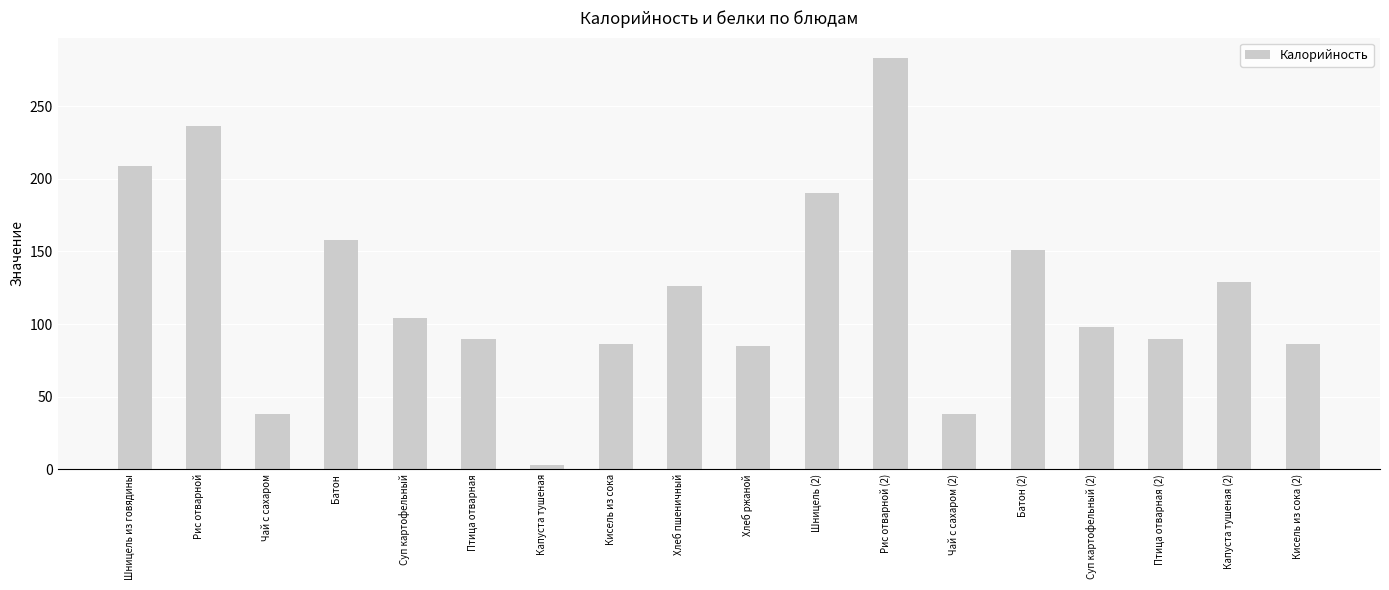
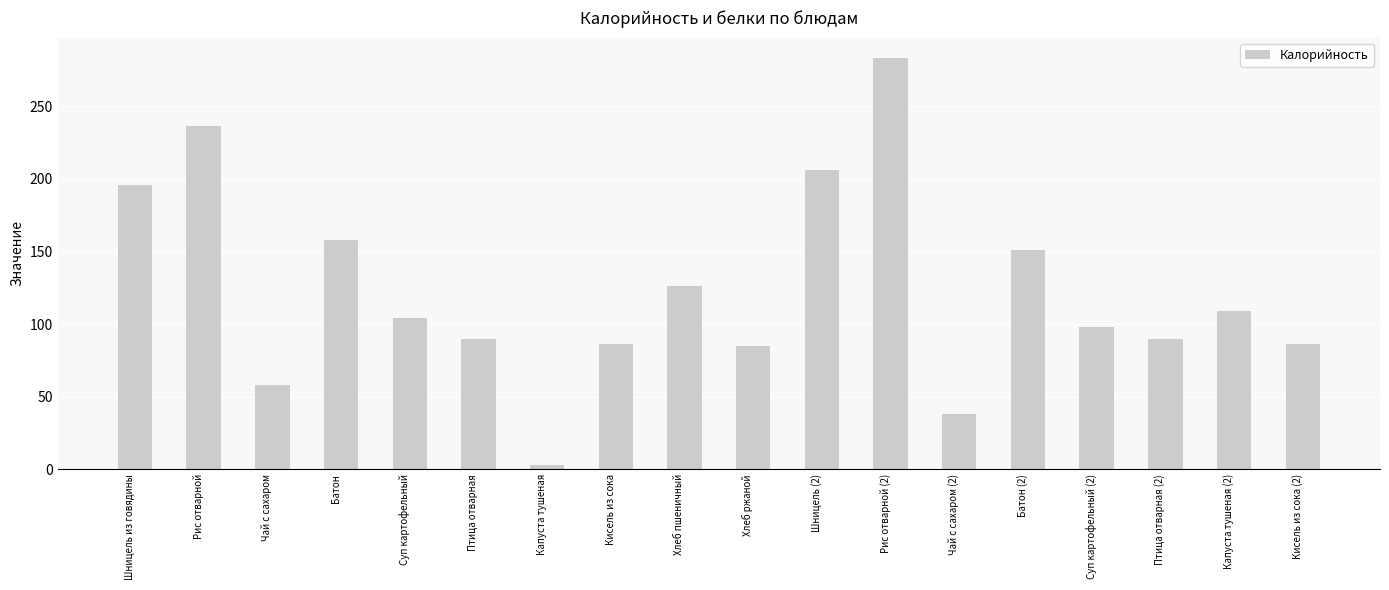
Шницель из говядины: 209 -> 196
Чай с сахаром: 38 -> 58
Шницель (2): 190 -> 206
Капуста тушеная (2): 129 -> 109
